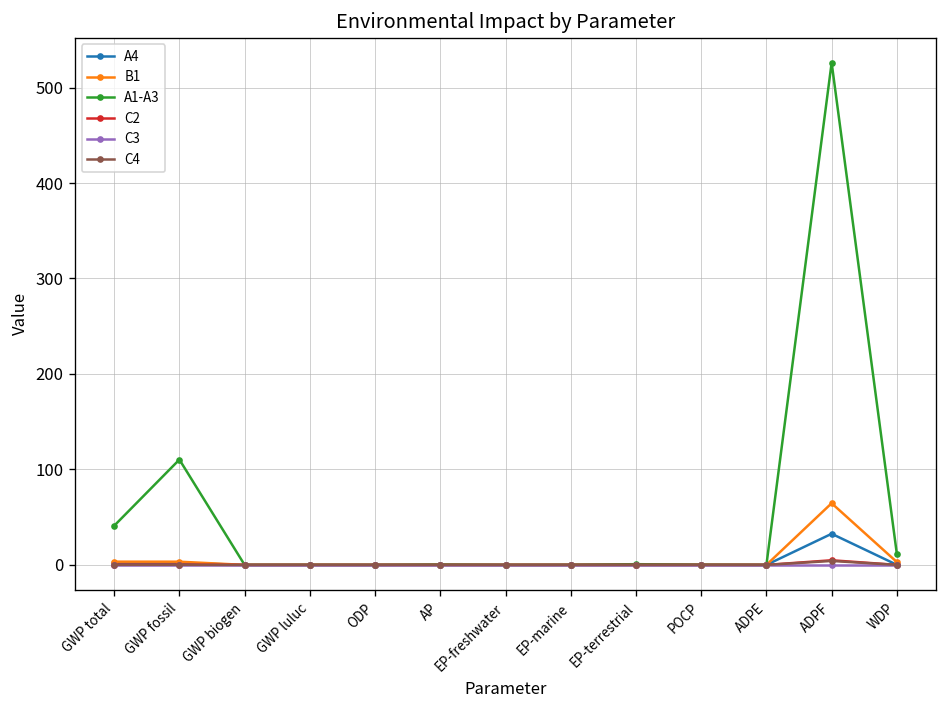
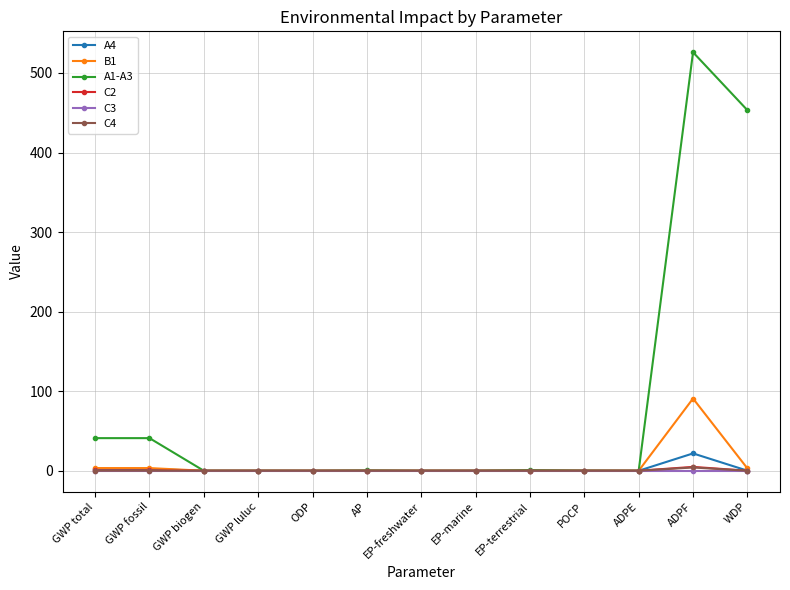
A1-A3, GWP fossil: 110 -> 40
A4, ADPF: 30 -> 20
B1, ADPF: 60 -> 90
A1-A3, WDP: 10 -> 450
